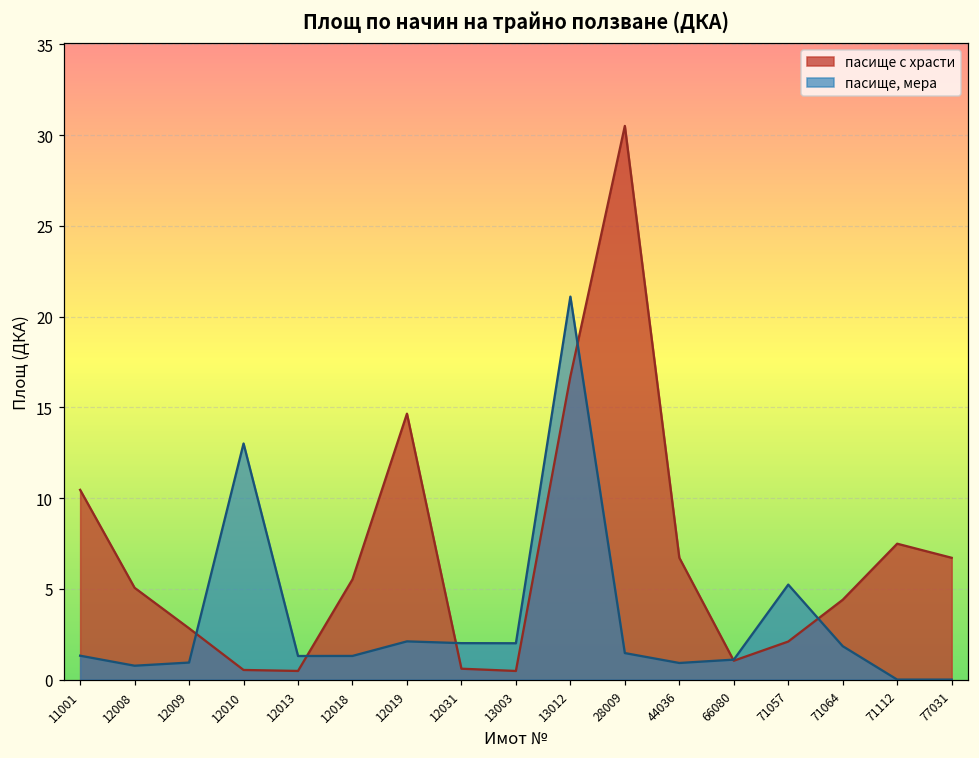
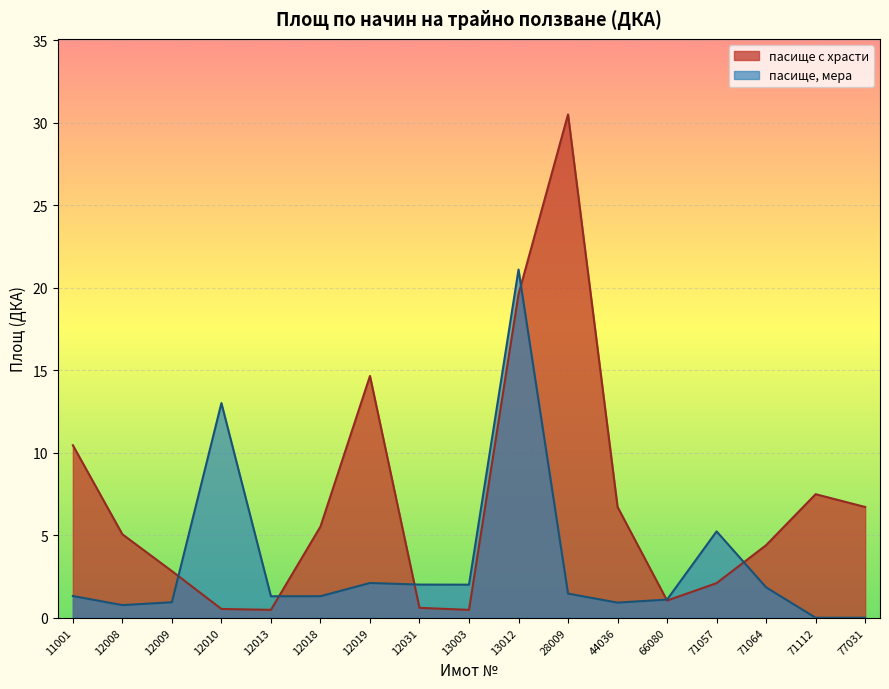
пасище с храсти, 13012: 16.7 -> 19.6
